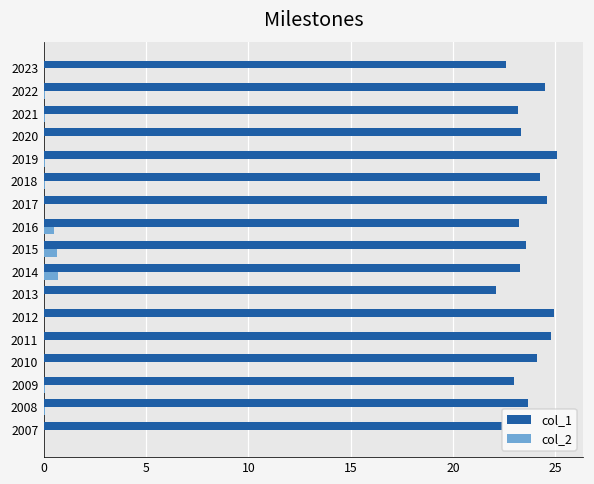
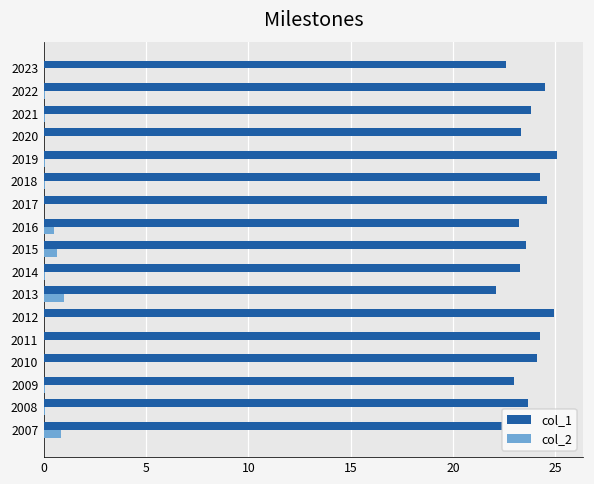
col_1, 2021: 23.2 -> 23.8
col_2, 2014: 0.7 -> 0.1
col_2, 2013: 0.0 -> 1.0
col_1, 2011: 24.8 -> 24.2
col_2, 2007: 0.0 -> 0.8
